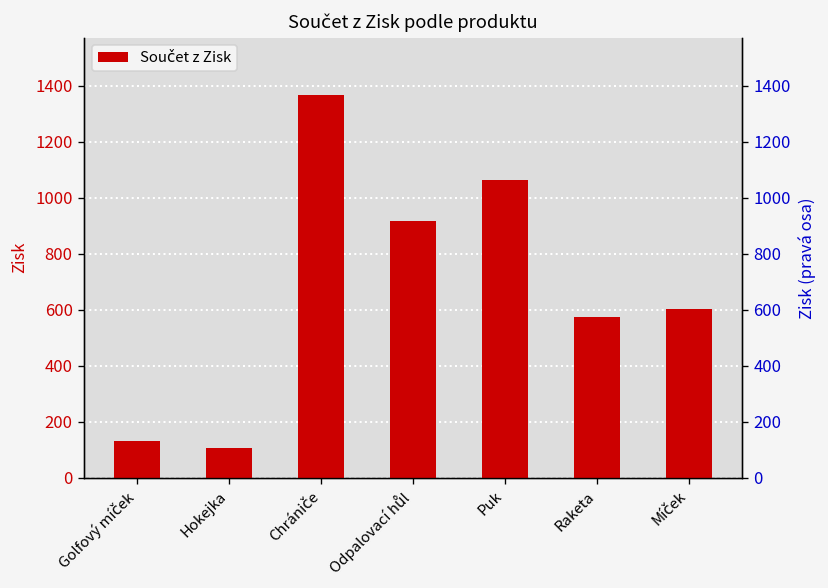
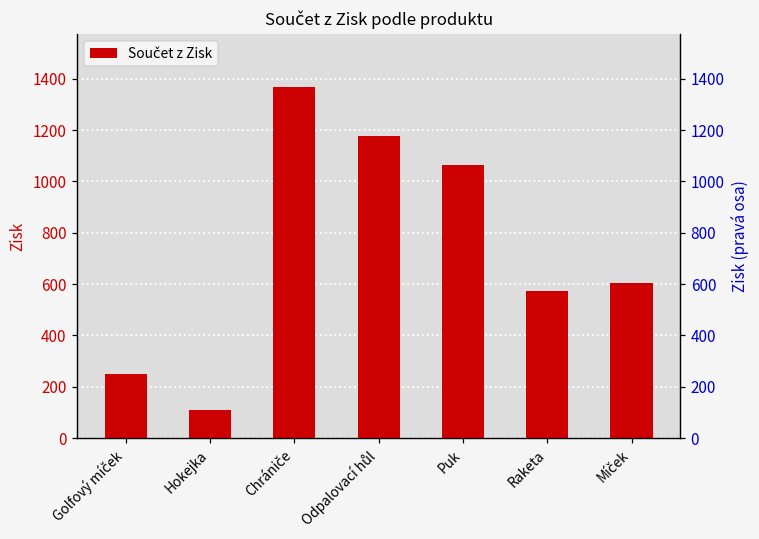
Golfový míček: 130 -> 250
Odpalovací hůl: 920 -> 1180
